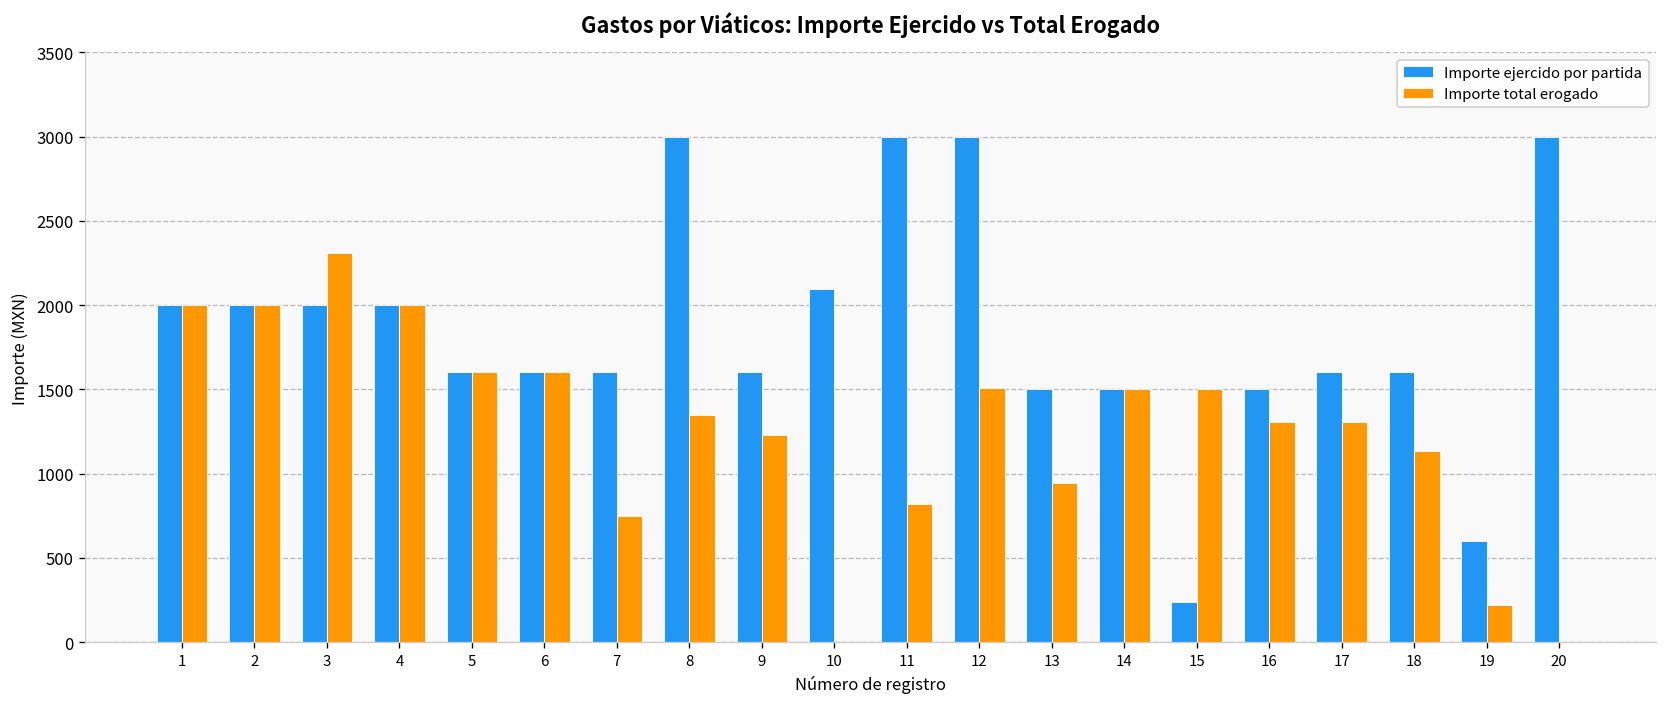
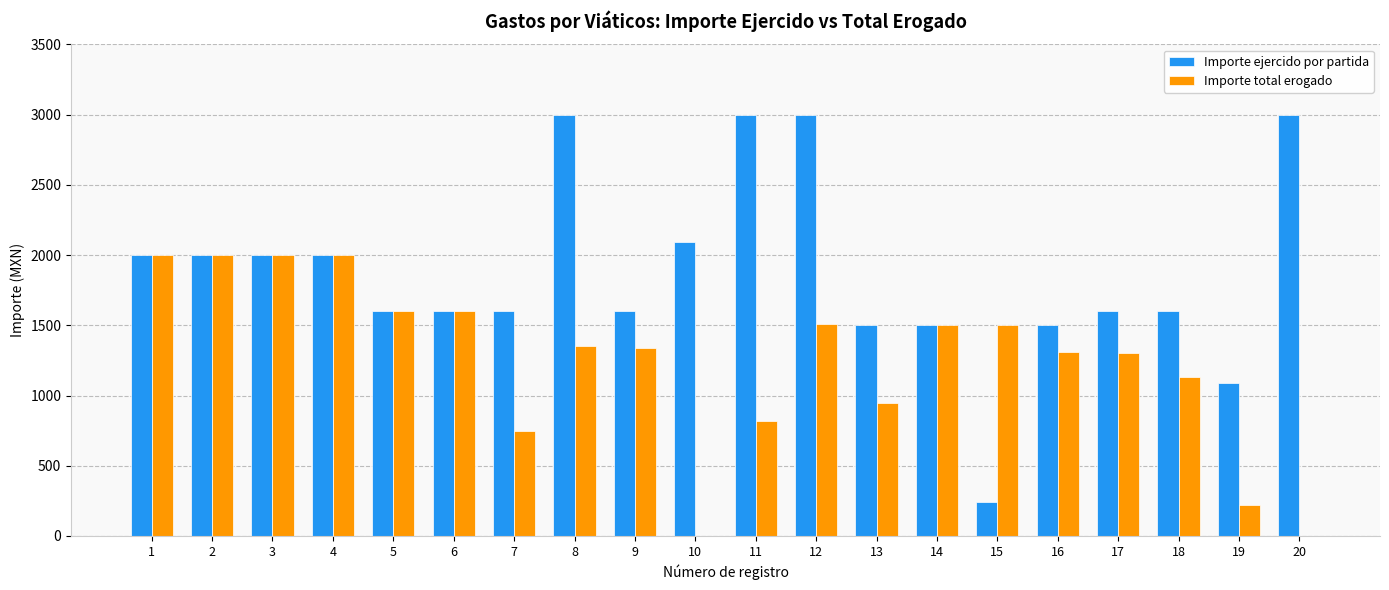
Importe total erogado, 3: 2310 -> 2000
Importe total erogado, 9: 1230 -> 1340
Importe ejercido por partida, 19: 600 -> 1090
